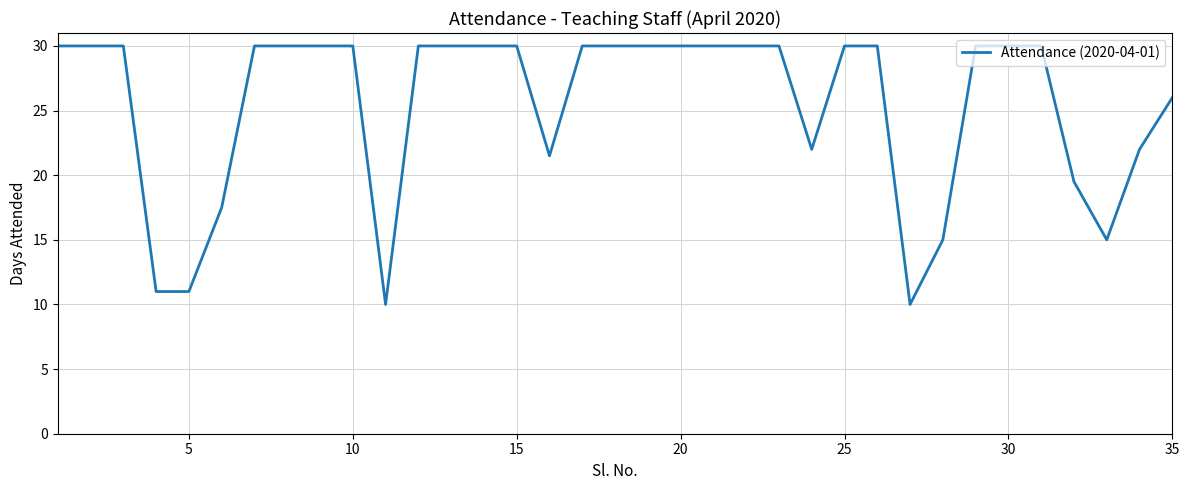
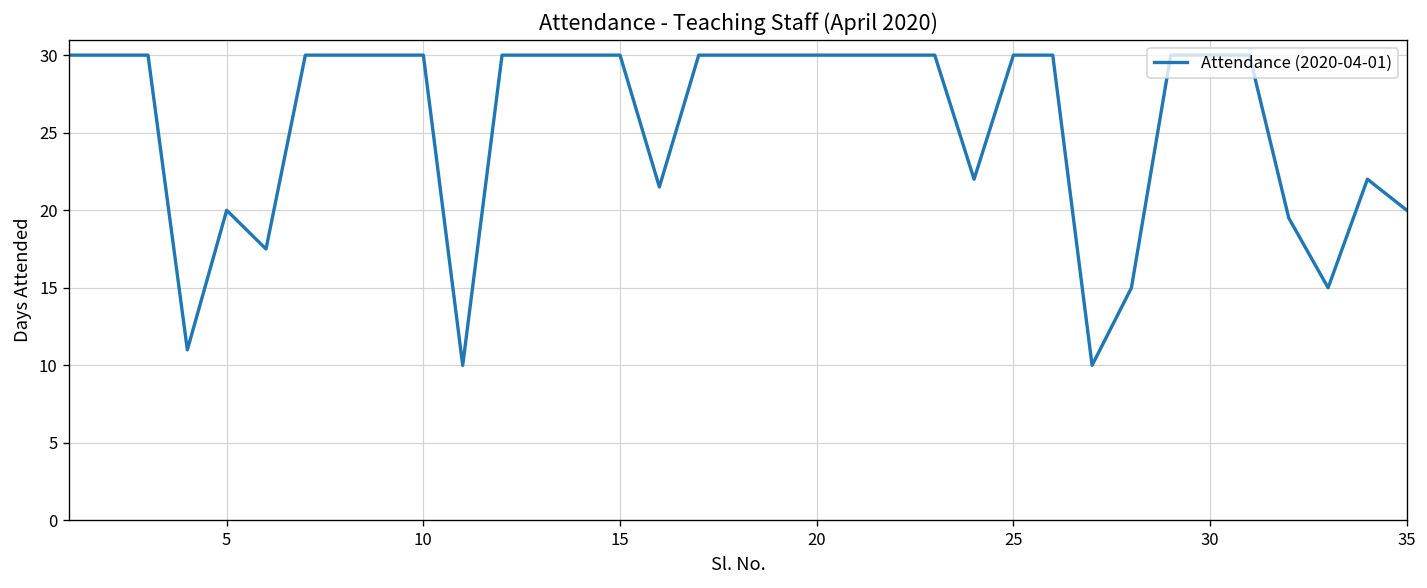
5: 11 -> 20
35: 26 -> 20
